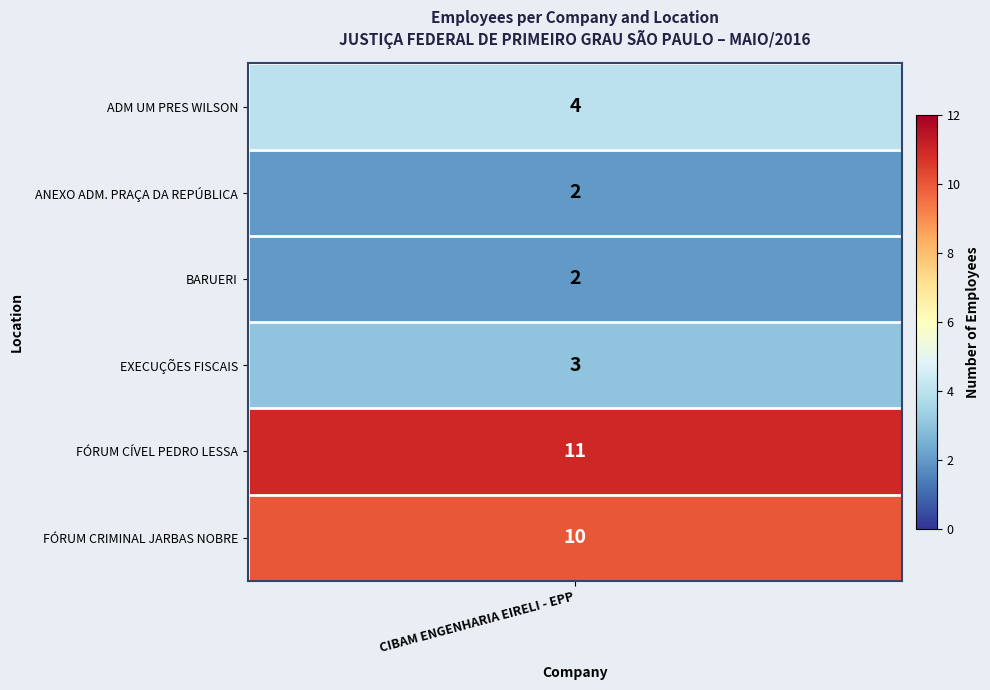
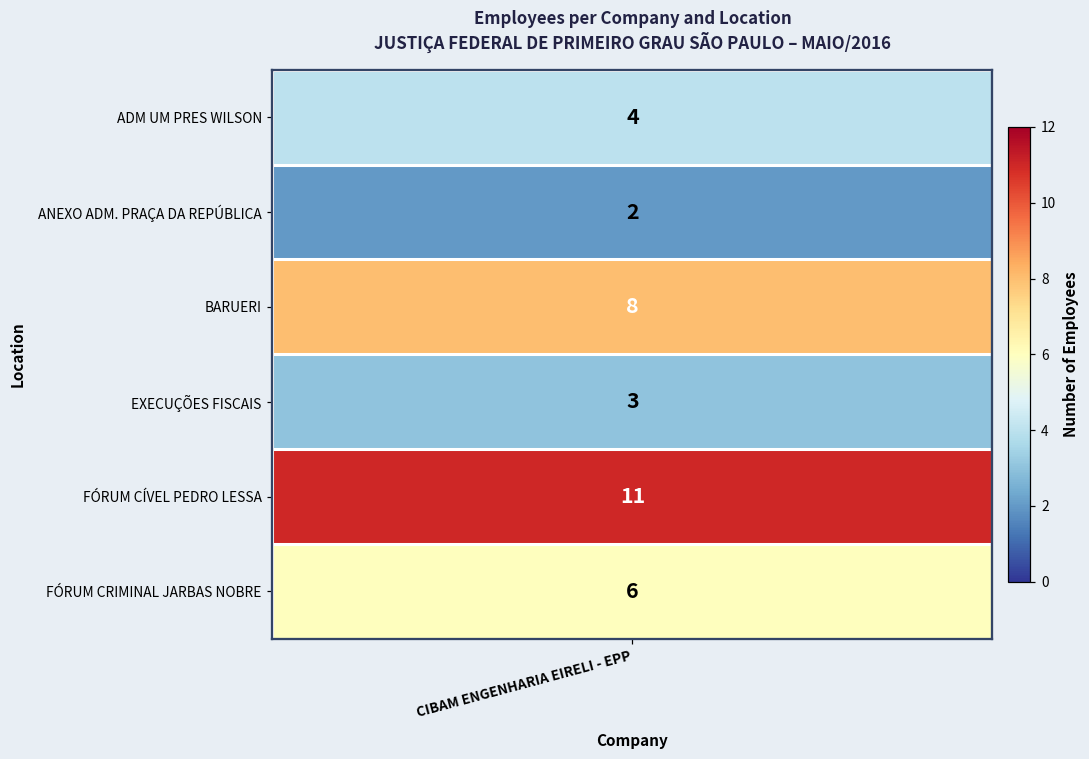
BARUERI, CIBAM ENGENHARIA EIRELI - EPP: 2 -> 8
FÓRUM CRIMINAL JARBAS NOBRE, CIBAM ENGENHARIA EIRELI - EPP: 10 -> 6
